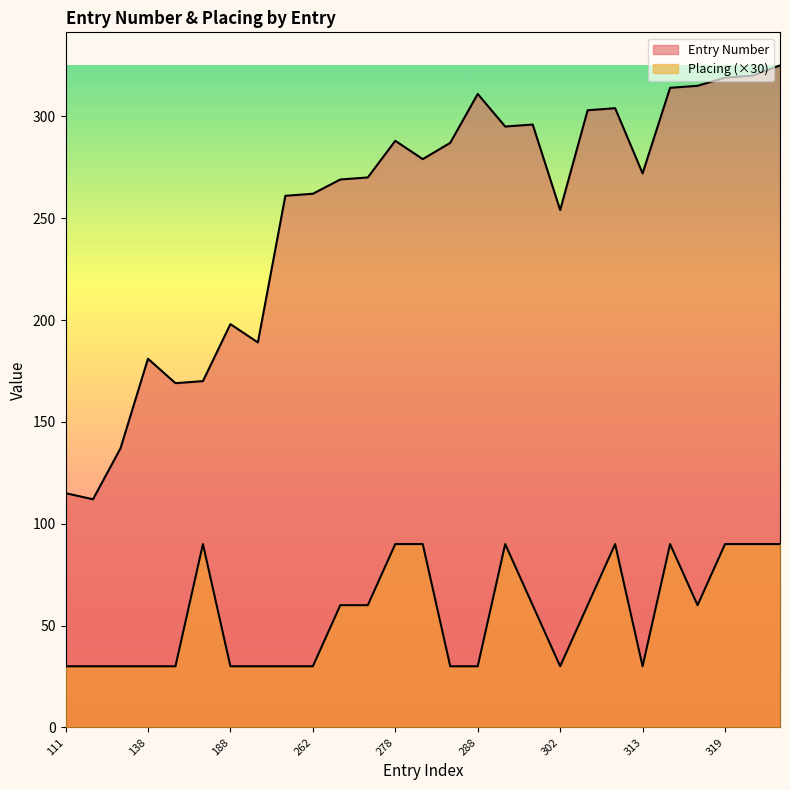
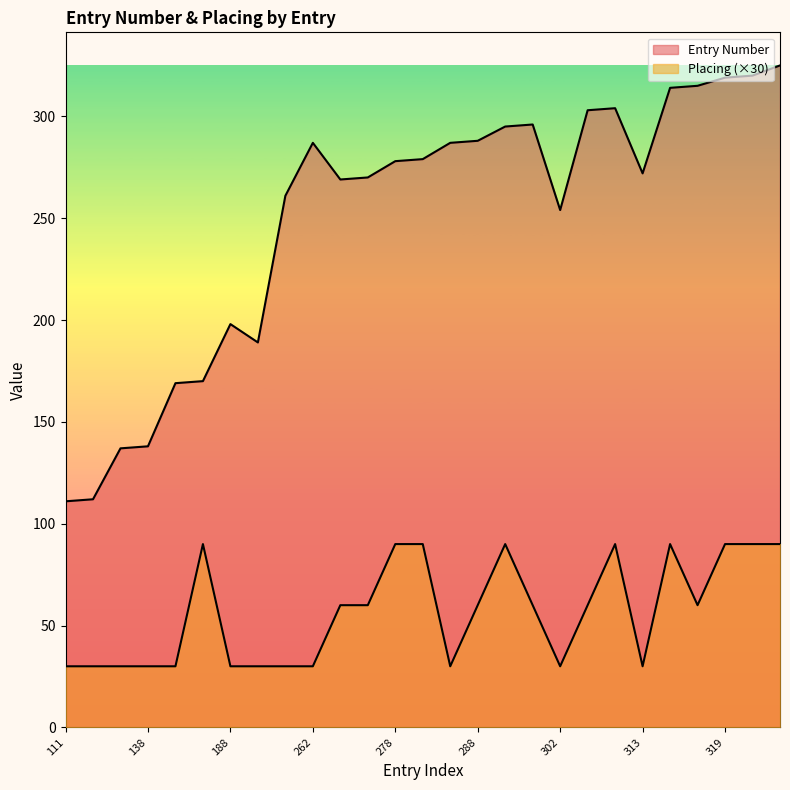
Entry Number, 111: 115 -> 111
Entry Number, 138: 181 -> 138
Entry Number, 262: 262 -> 287
Entry Number, 278: 288 -> 278
Entry Number, 288: 311 -> 288
Placing (×30), 288: 30 -> 60
